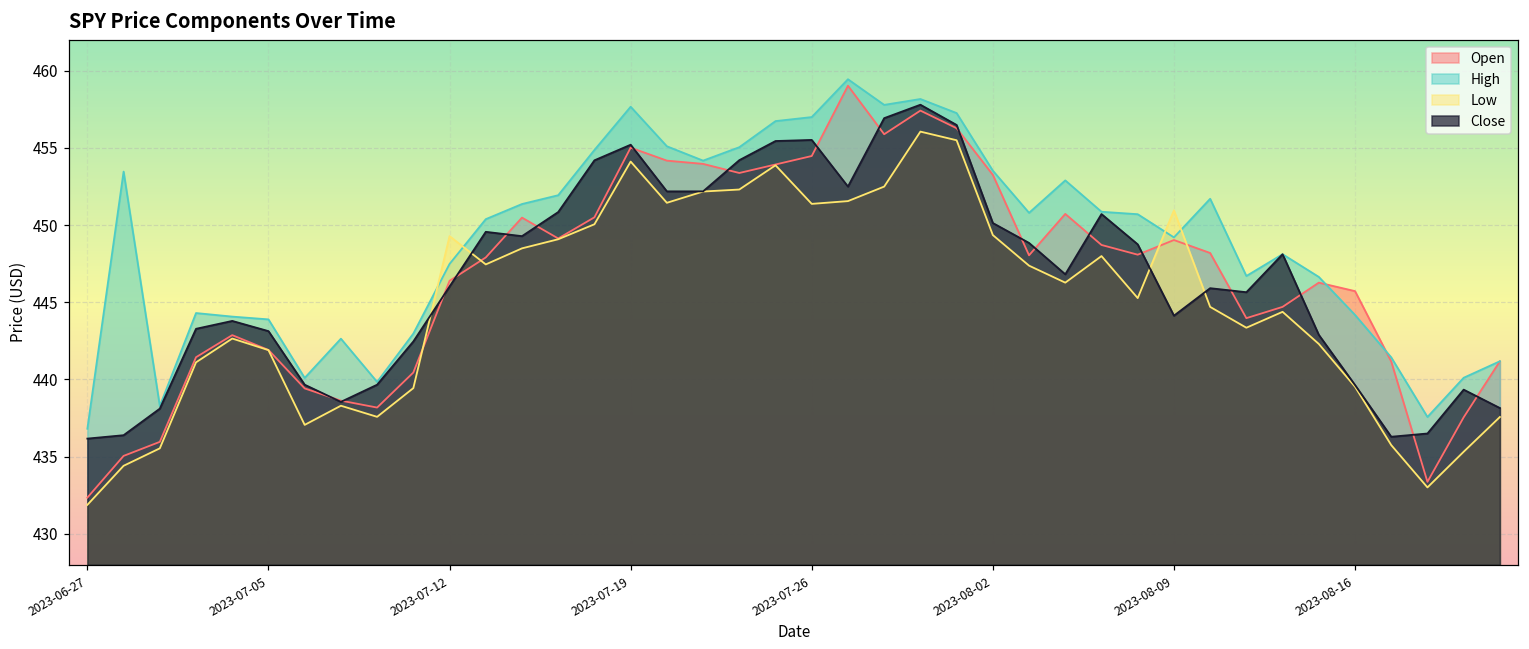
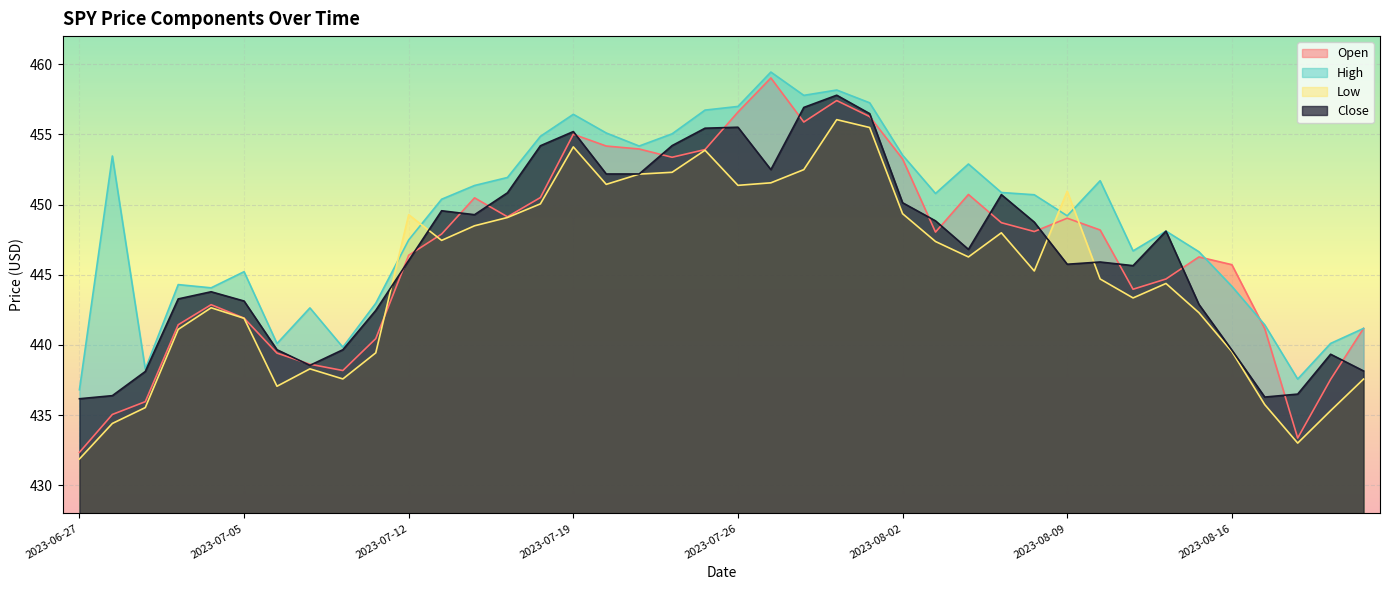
High, 2023-07-05: 443.9 -> 445.2
High, 2023-07-19: 457.7 -> 456.4
Open, 2023-07-26: 454.5 -> 456.6
Close, 2023-08-09: 444.1 -> 445.8
